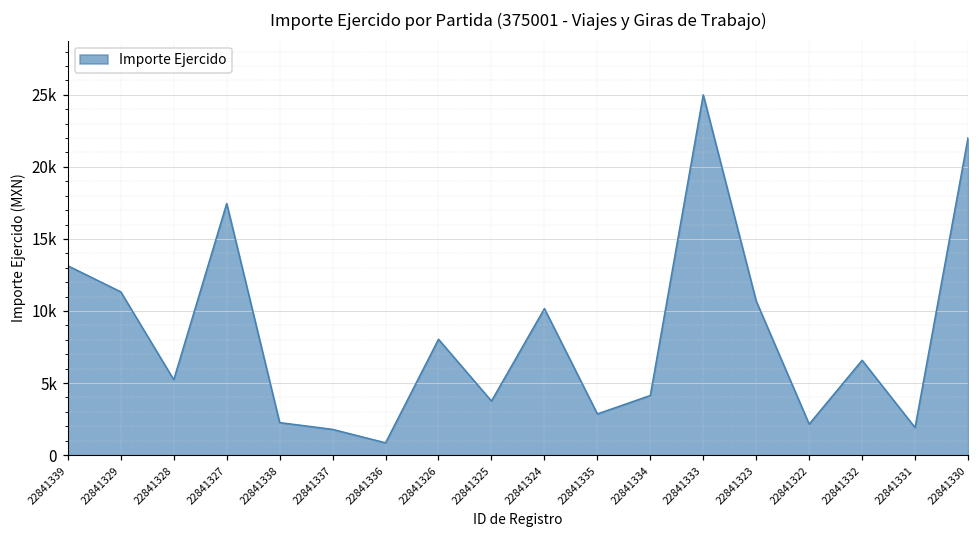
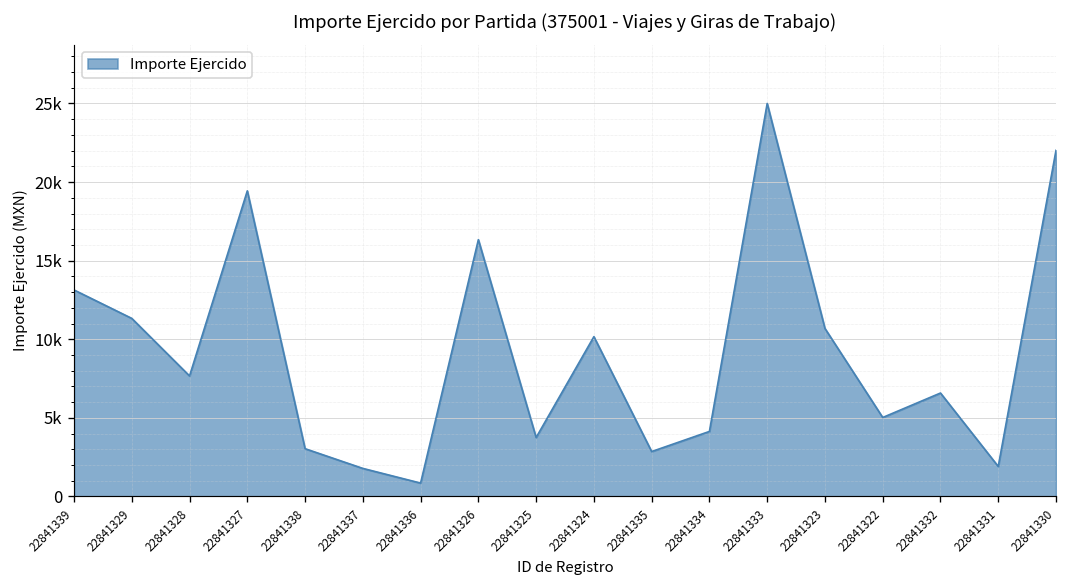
22841328: 5200 -> 7700
22841327: 17500 -> 19400
22841338: 2300 -> 3000
22841326: 8000 -> 16300
22841322: 2100 -> 5000
